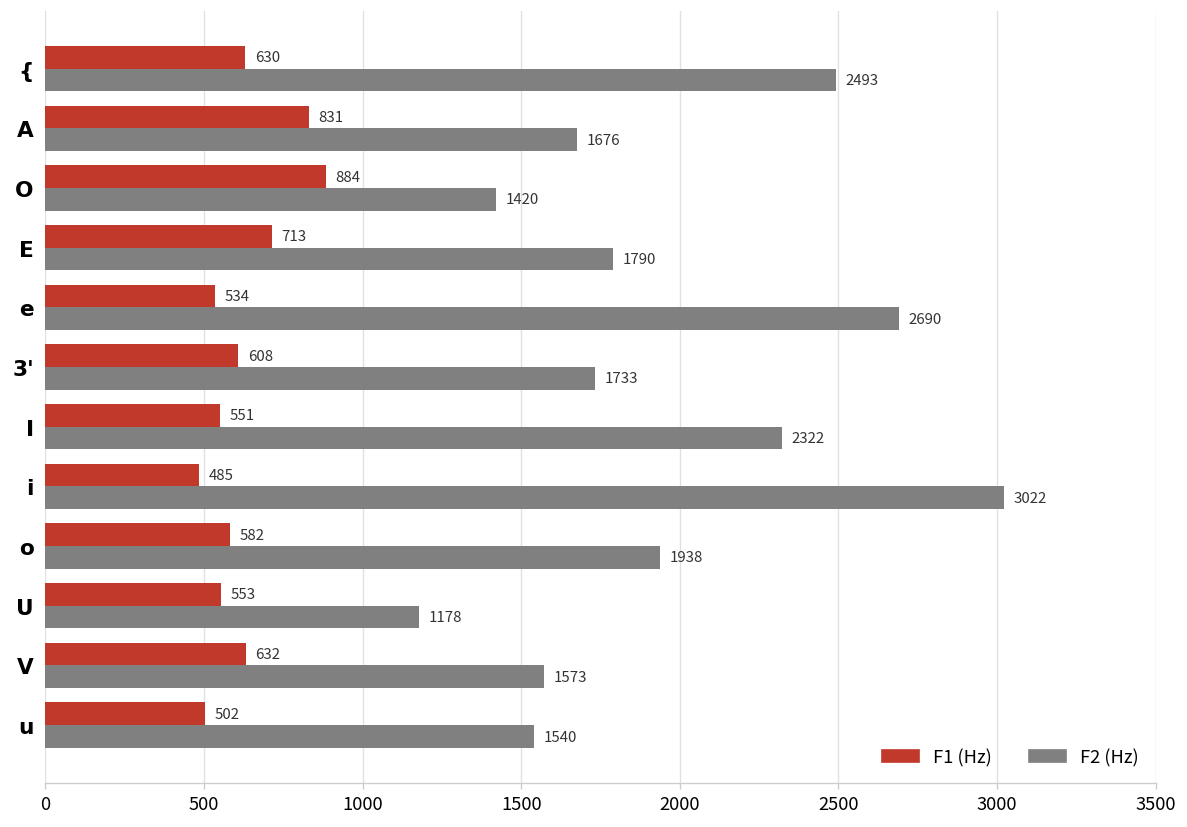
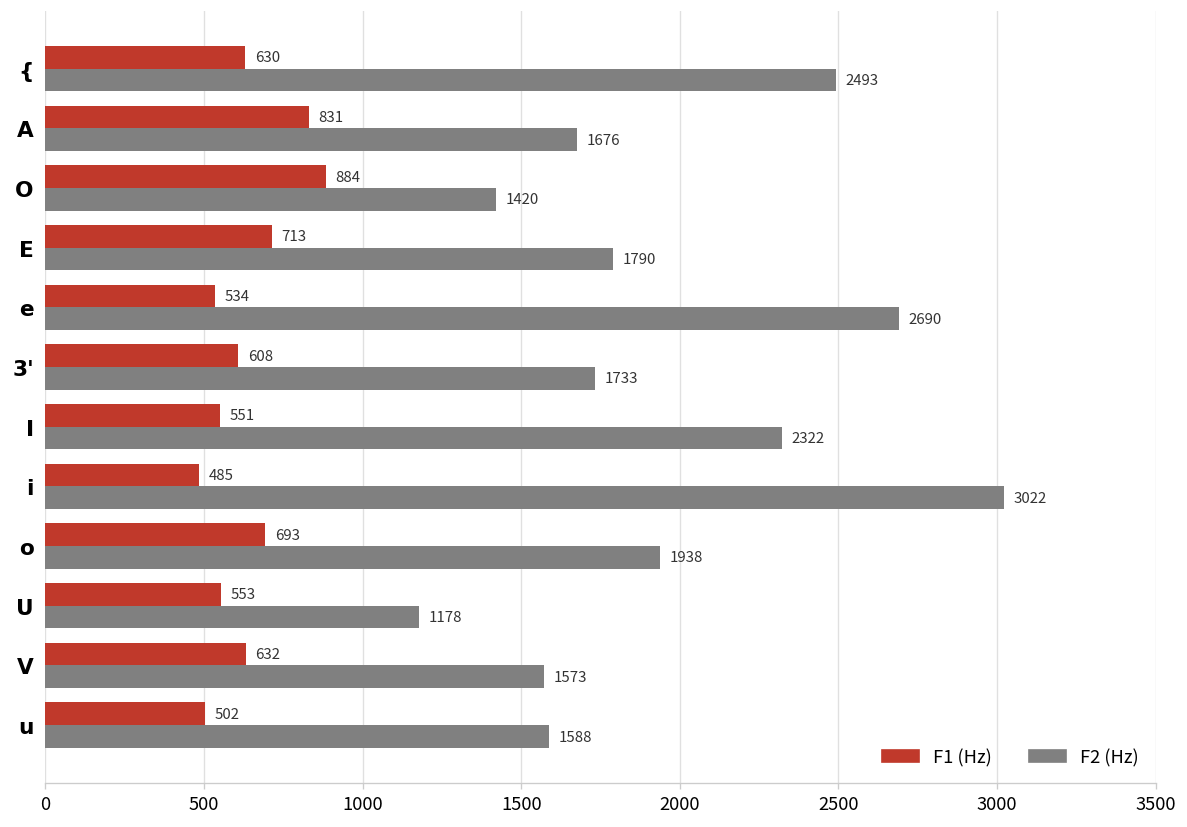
F1 (Hz), o: 582 -> 693
F2 (Hz), u: 1540 -> 1588
